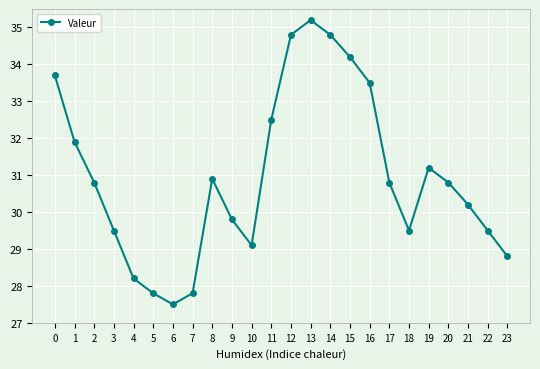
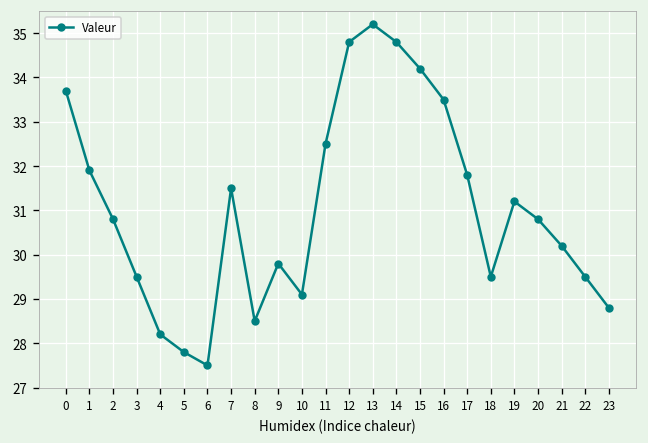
7: 27.8 -> 31.5
8: 30.9 -> 28.5
17: 30.8 -> 31.8
